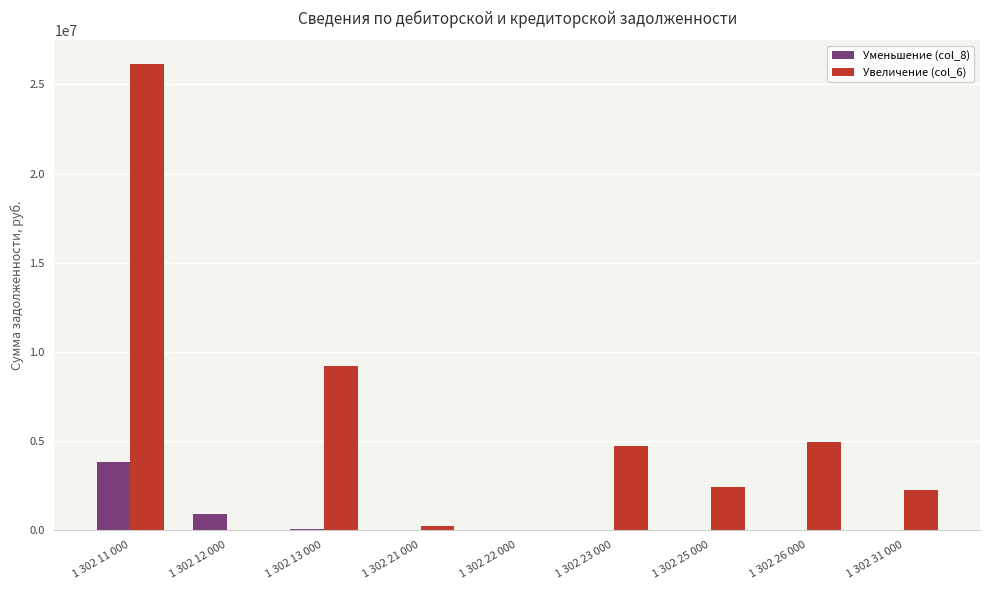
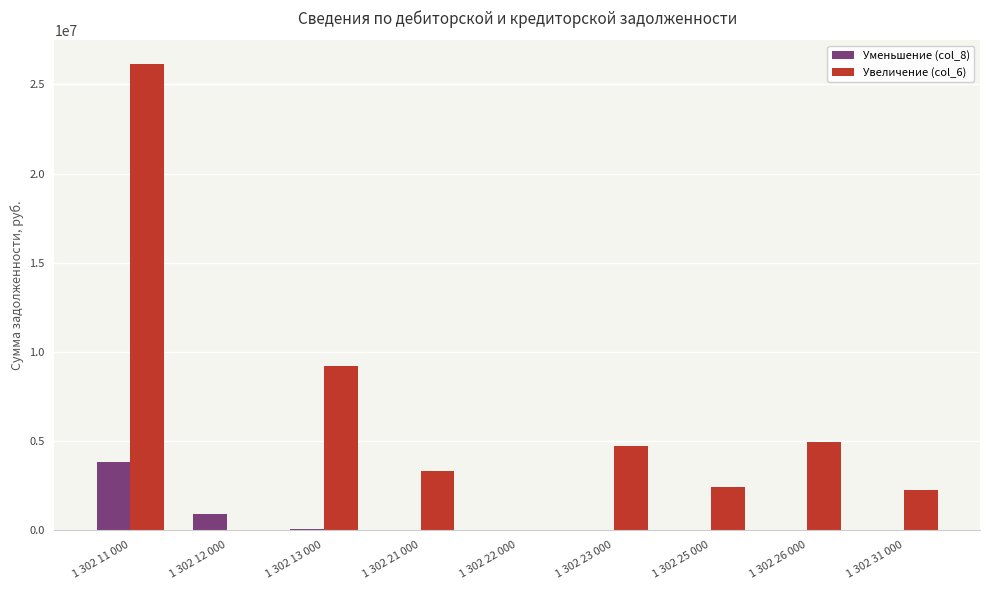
Увеличение (col_6), 1 302 21 000: 200000 -> 3300000
